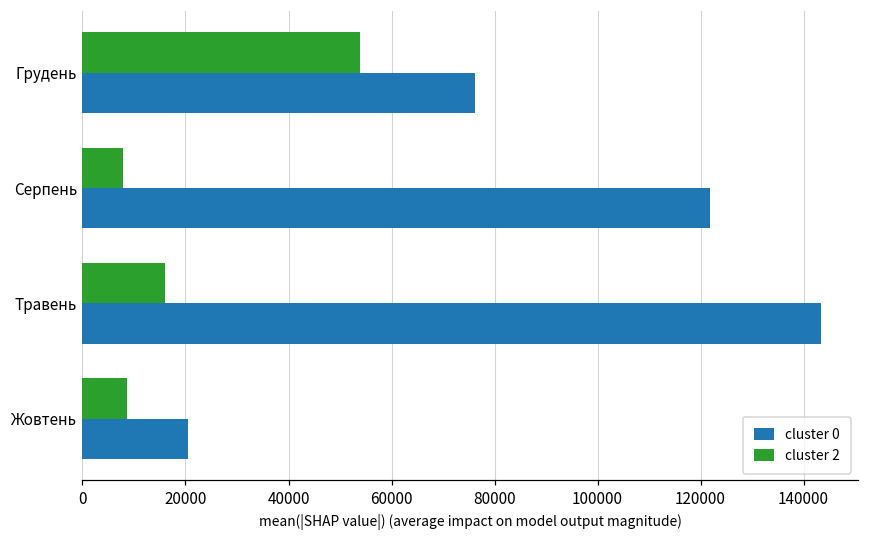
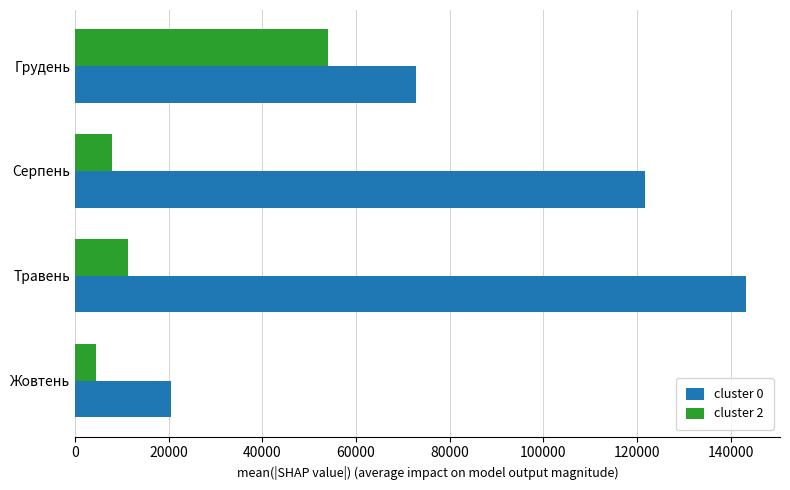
cluster 0, Грудень: 76000 -> 73000
cluster 2, Травень: 16000 -> 11000
cluster 2, Жовтень: 9000 -> 4000
